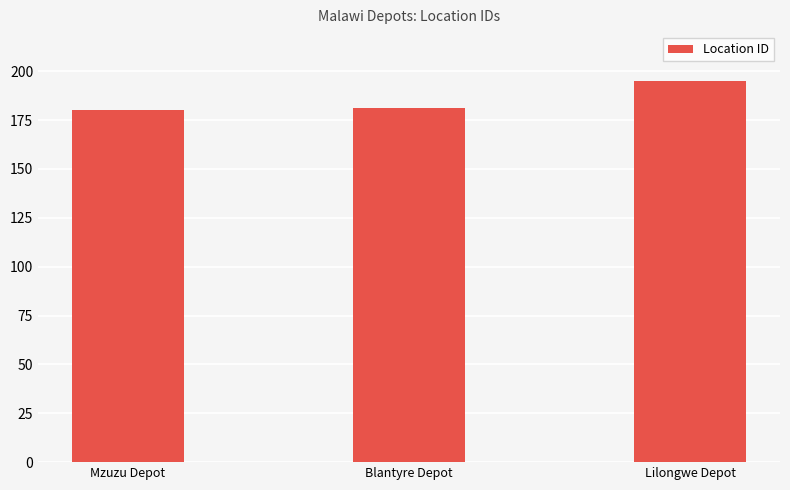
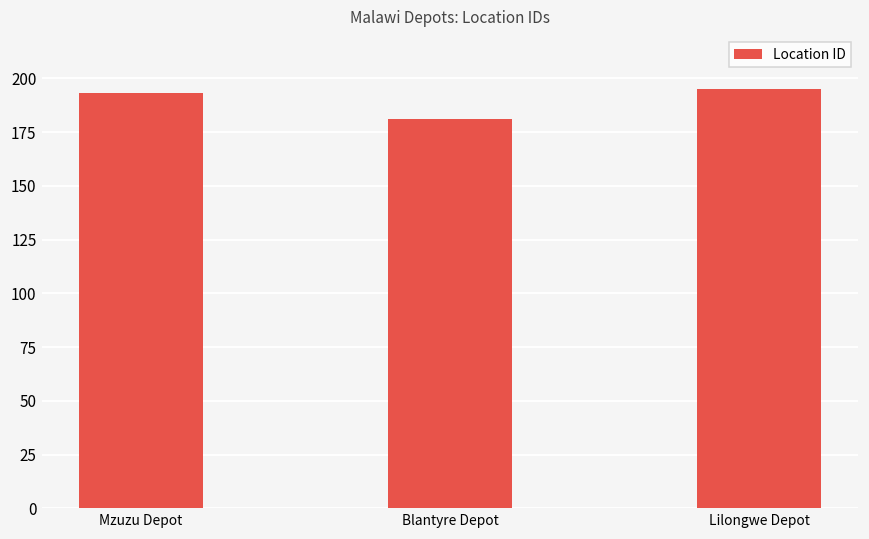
Mzuzu Depot: 180 -> 193
